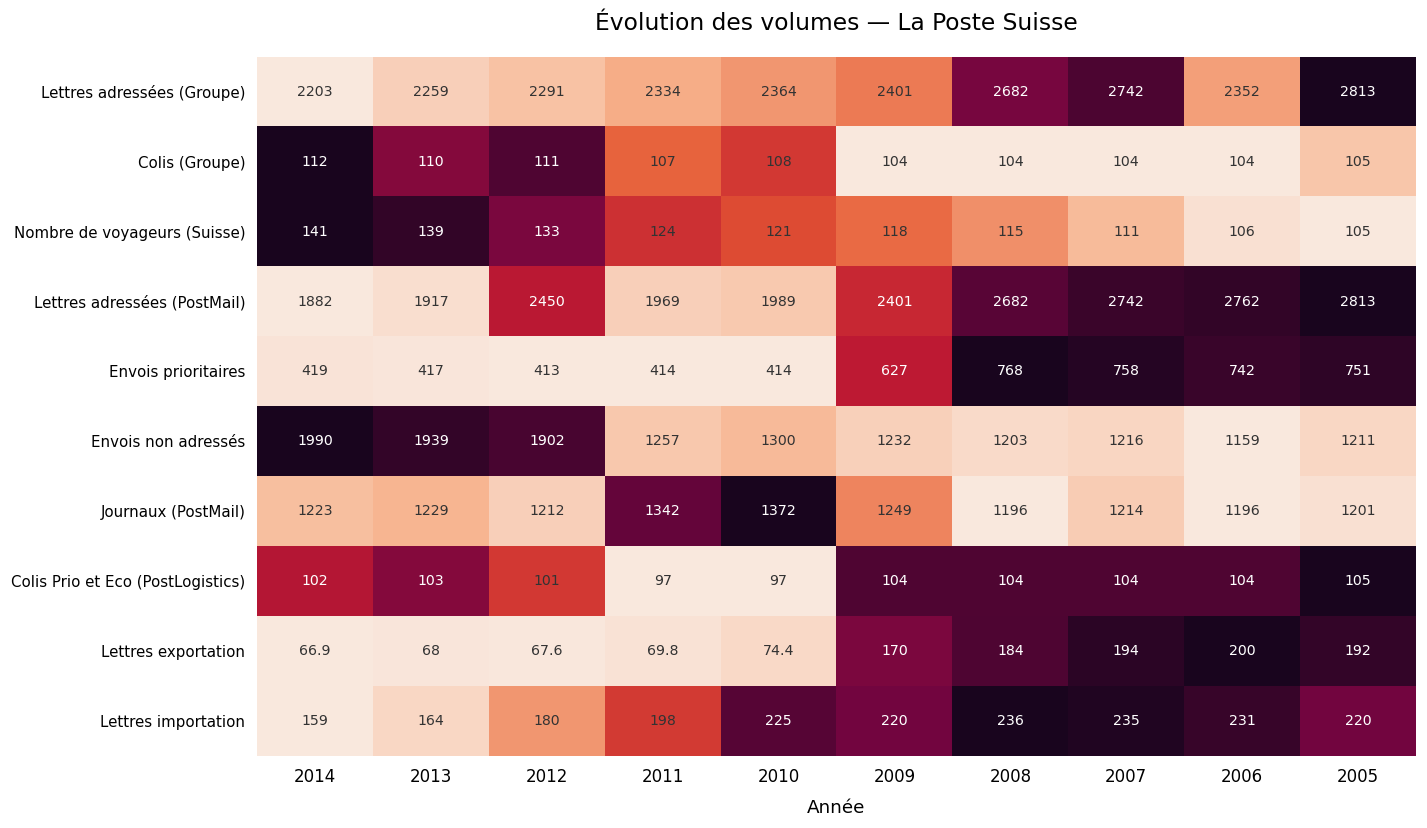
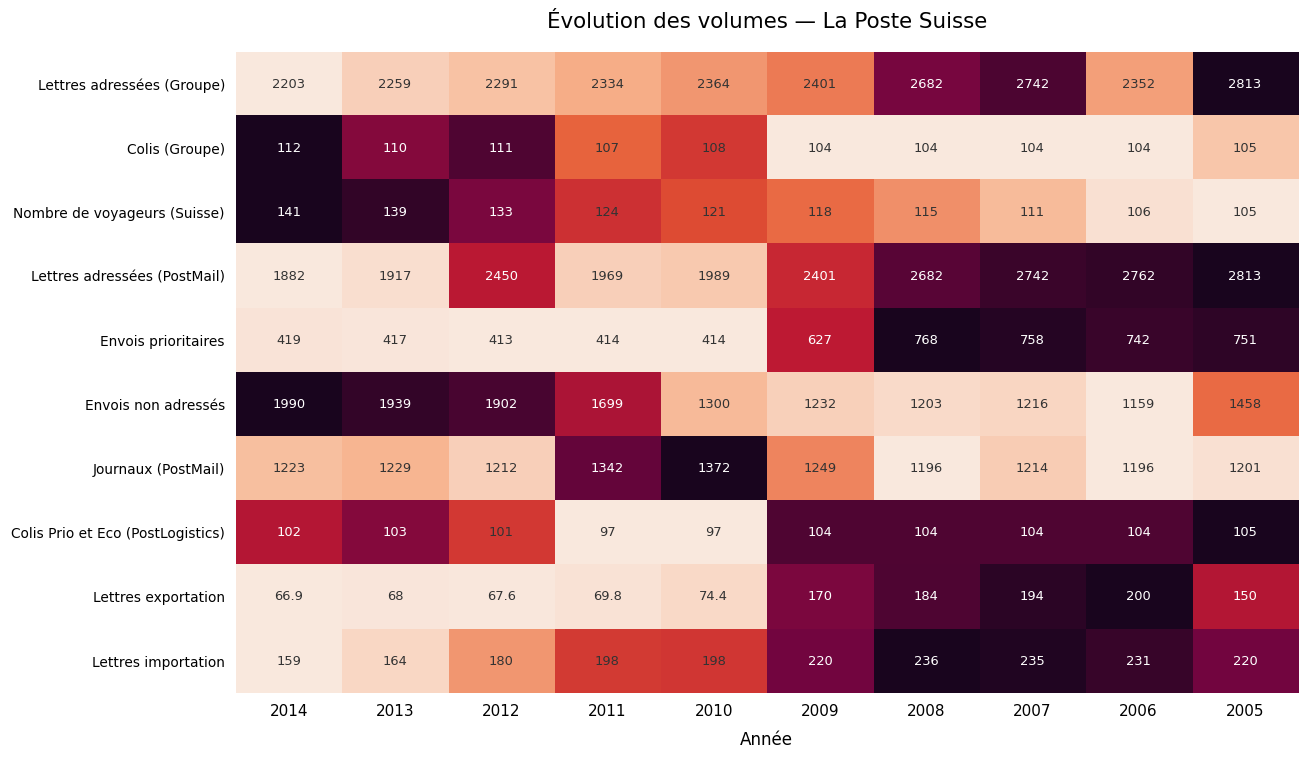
Envois non adressés, 2011: 1257 -> 1699
Envois non adressés, 2005: 1211 -> 1458
Lettres exportation, 2005: 192 -> 150
Lettres importation, 2010: 225 -> 198
